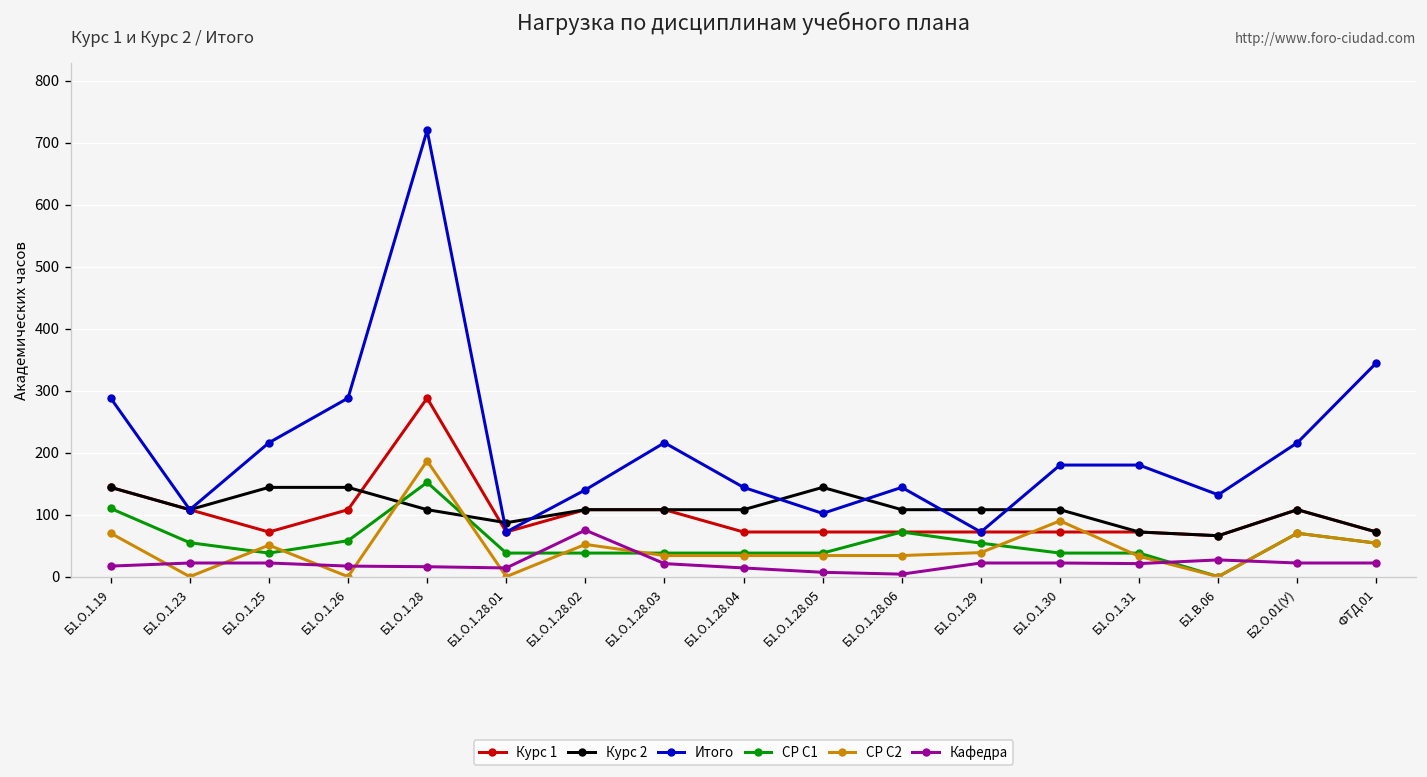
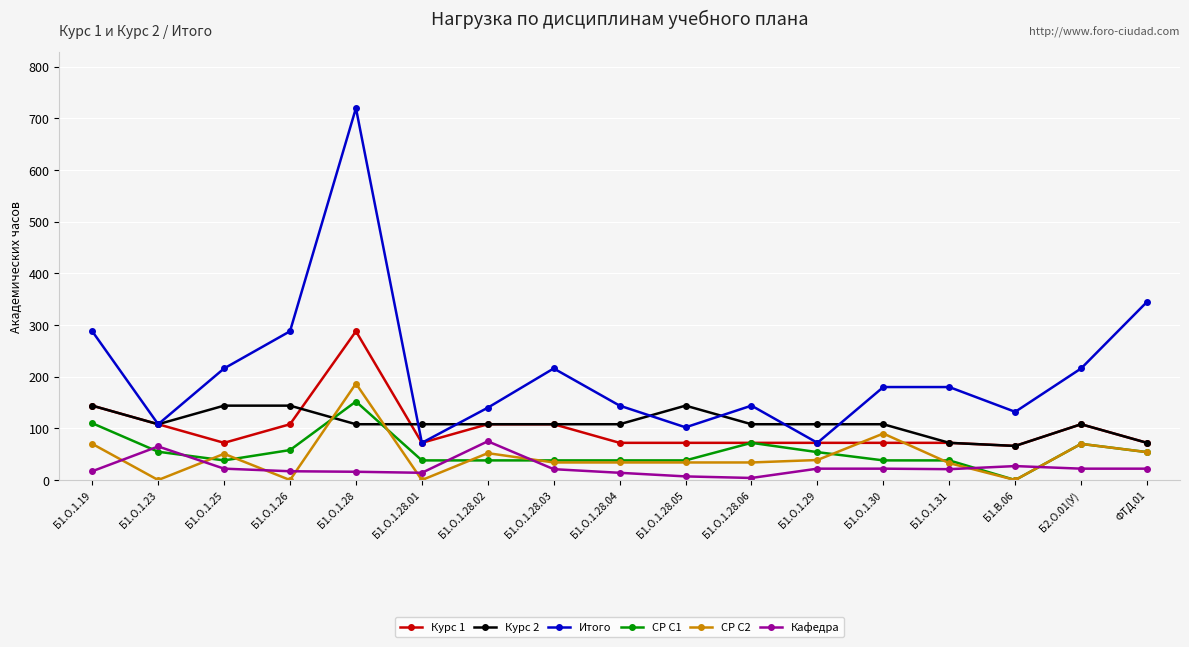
Кафедра, Б1.О.1.23: 20 -> 70
Курс 2, Б1.О.1.28.01: 90 -> 110
